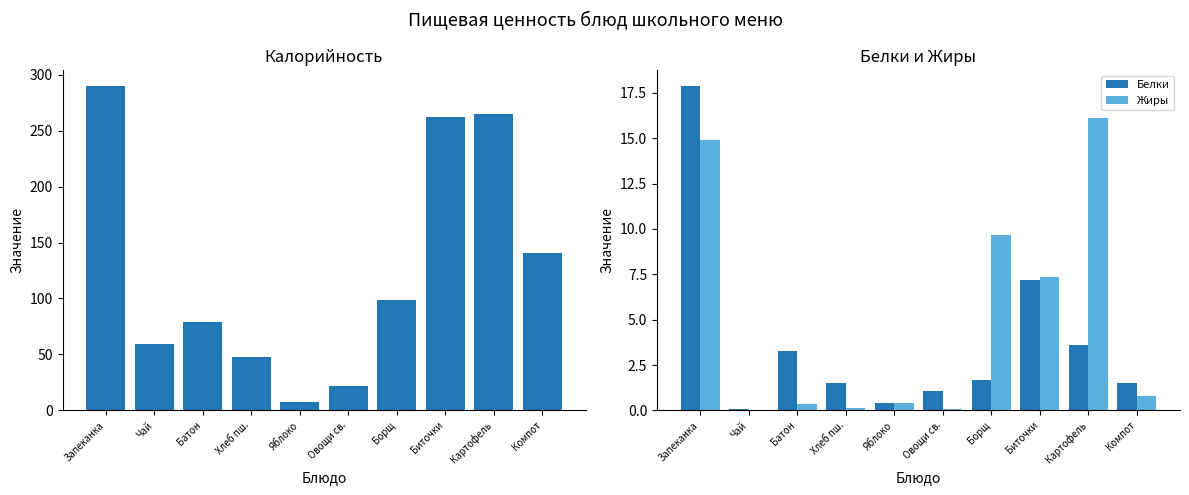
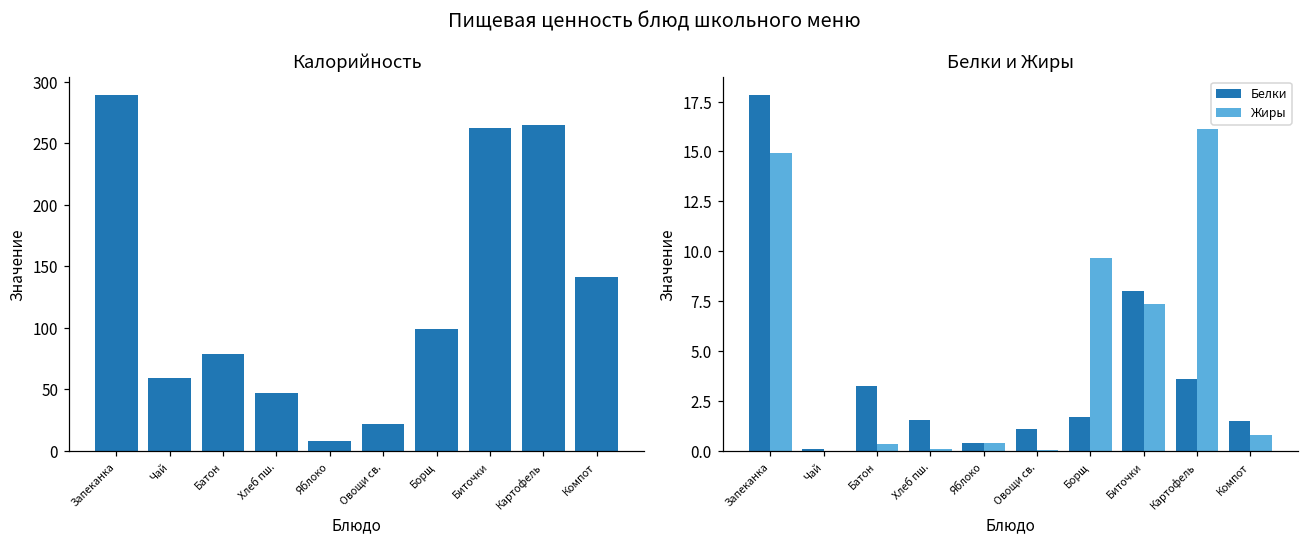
Белки и Жиры, Белки, Биточки: 7.2 -> 8.0
